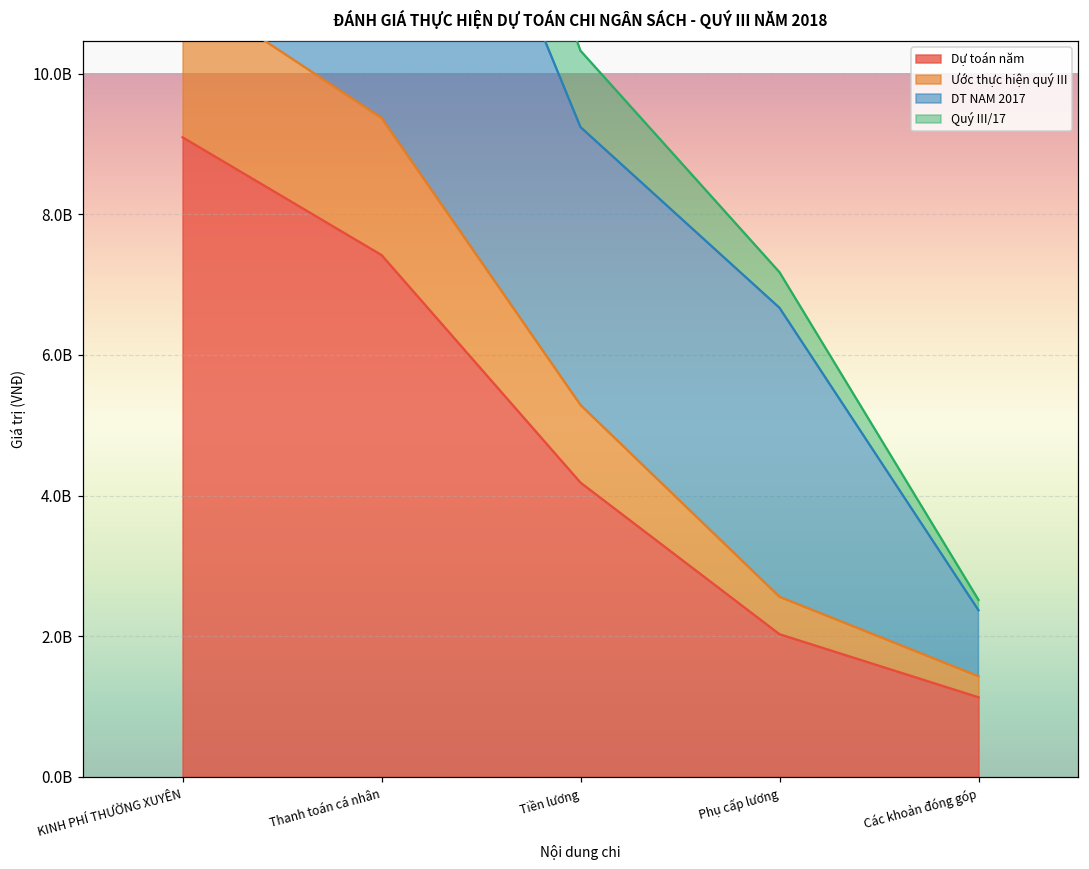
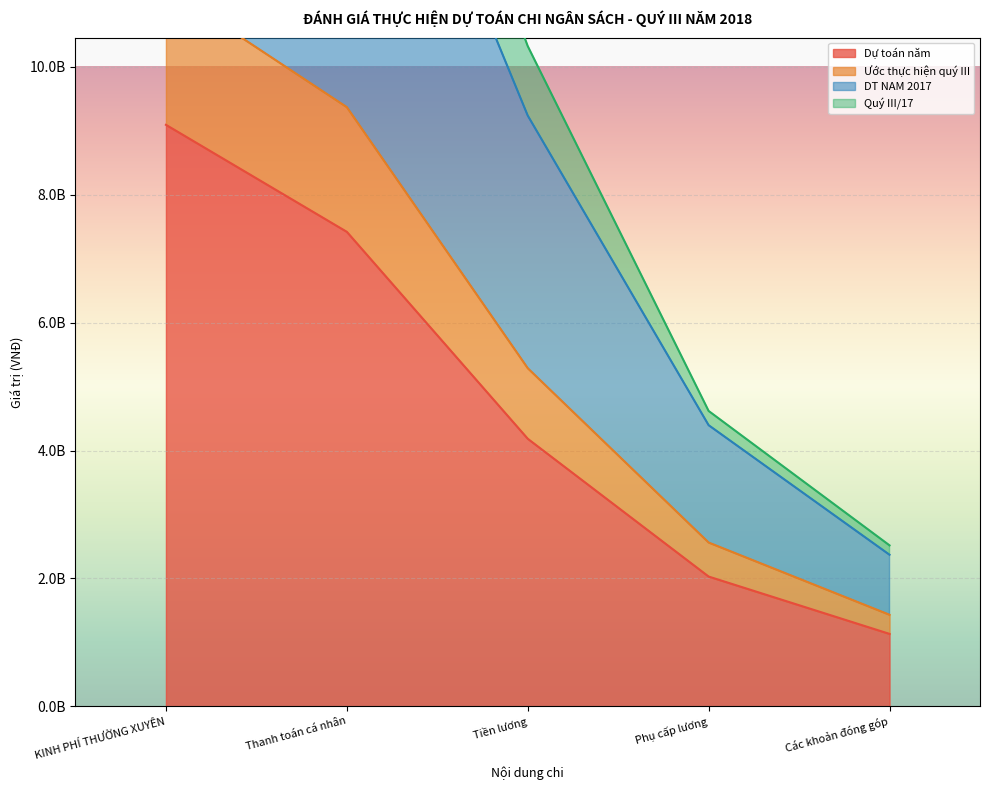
DT NAM 2017, Phụ cấp lương: 4100000000 -> 1800000000
Quý III/17, Phụ cấp lương: 500000000 -> 200000000
